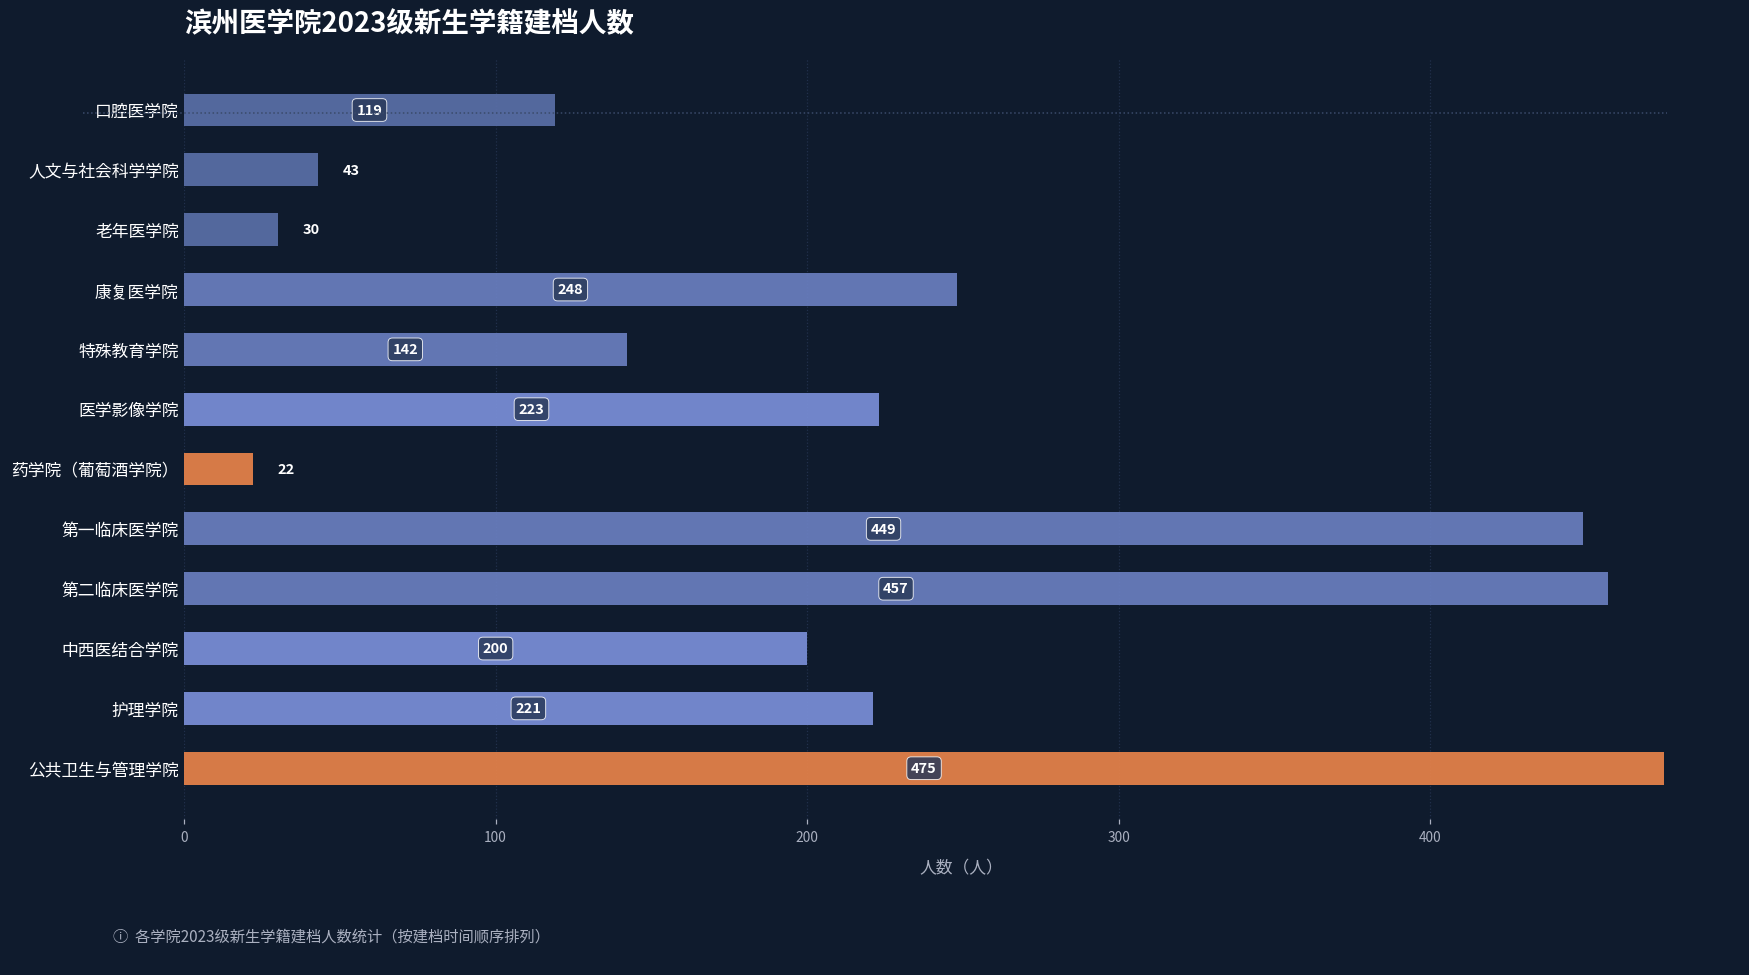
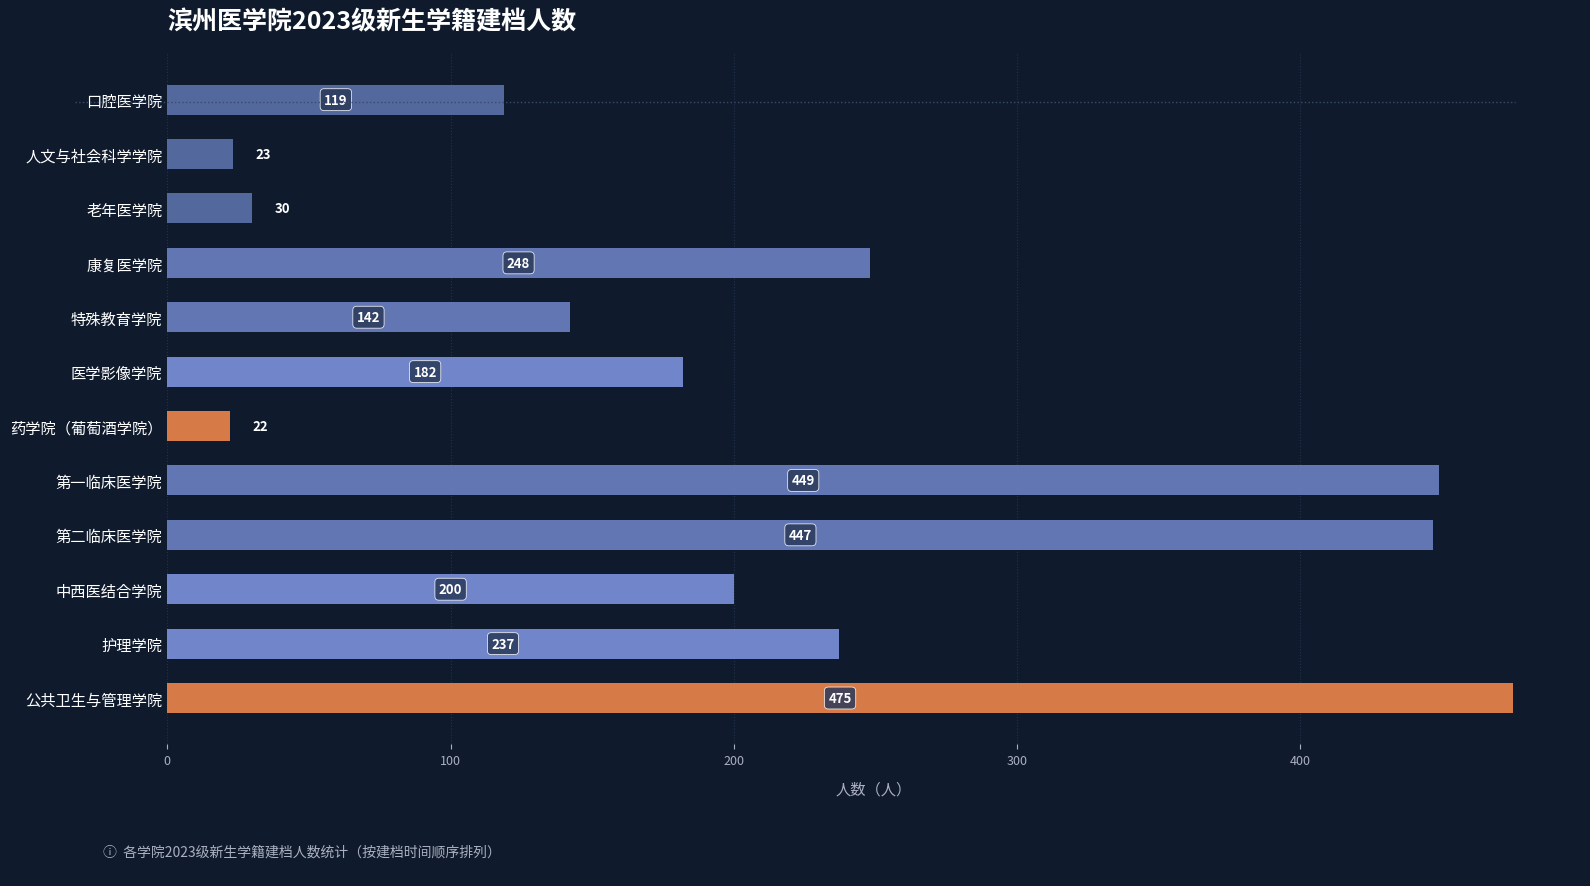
人文与社会科学学院: 43 -> 23
医学影像学院: 223 -> 182
第二临床医学院: 457 -> 447
护理学院: 221 -> 237
